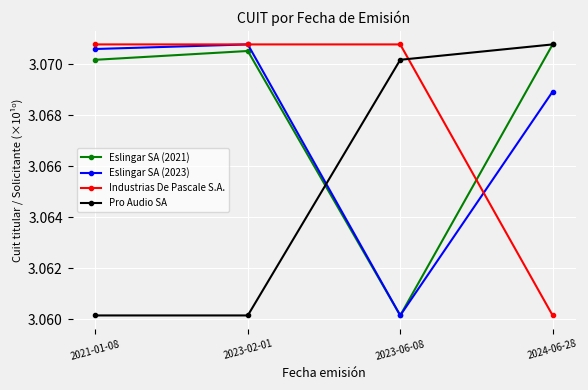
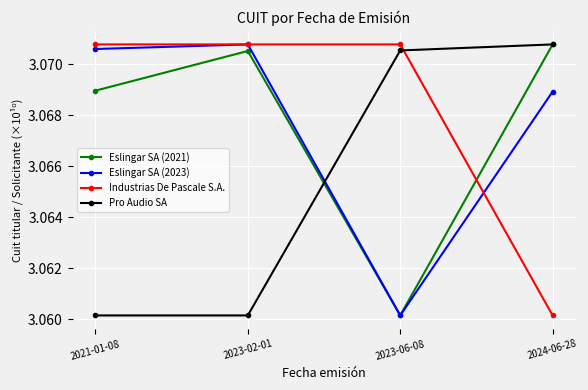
Eslingar SA (2021), 2021-01-08: 3.0702 -> 3.0690
Pro Audio SA, 2023-06-08: 3.0702 -> 3.0705
